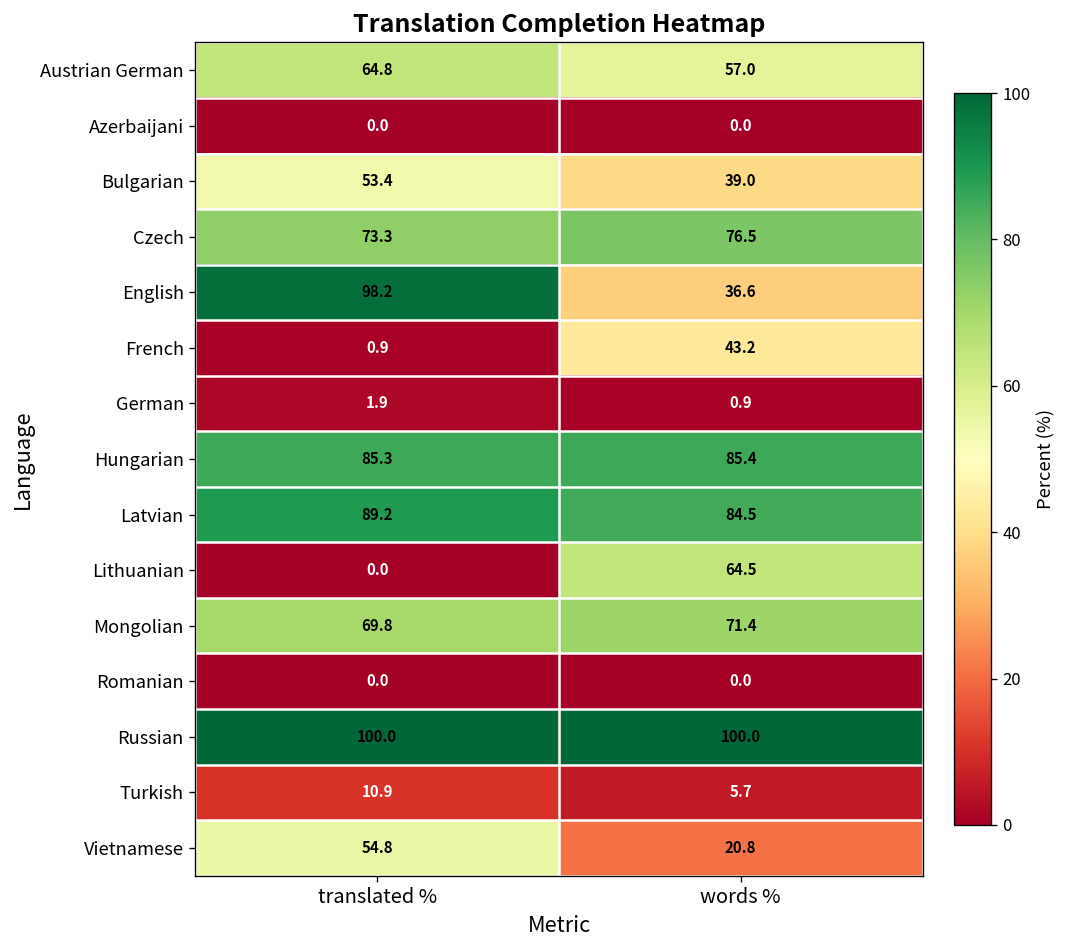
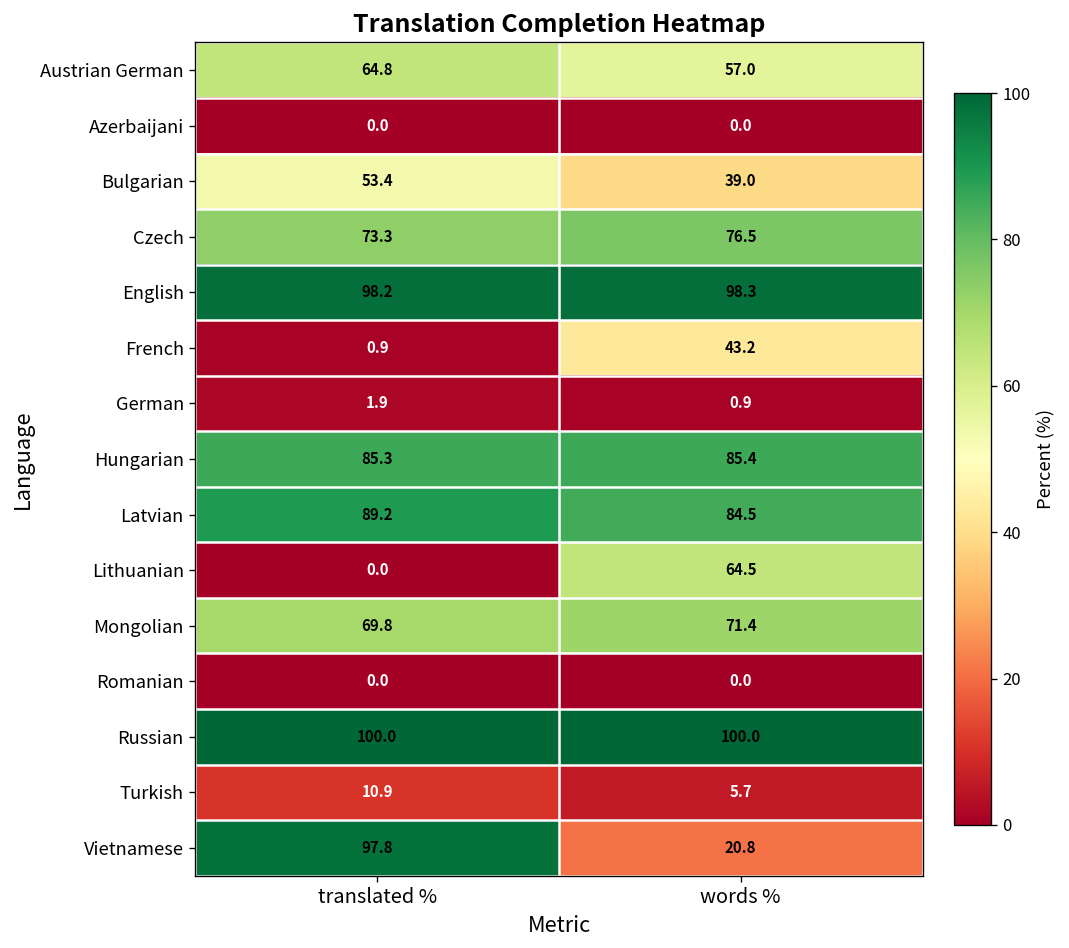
English, words %: 36.6 -> 98.3
Vietnamese, translated %: 54.8 -> 97.8
